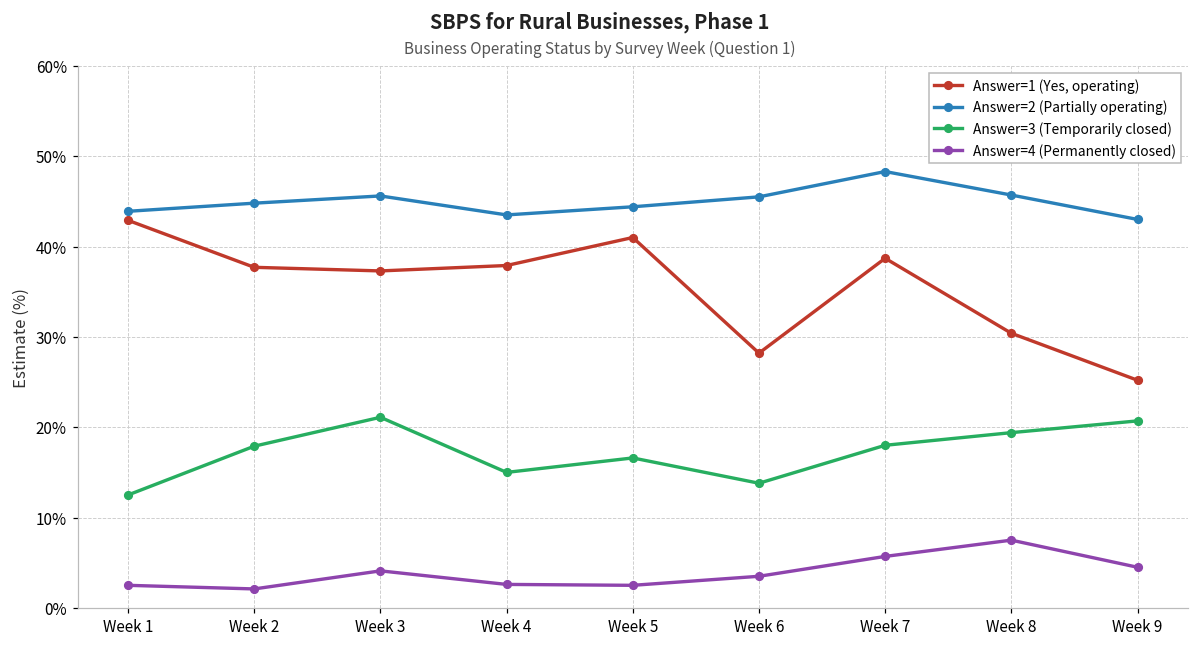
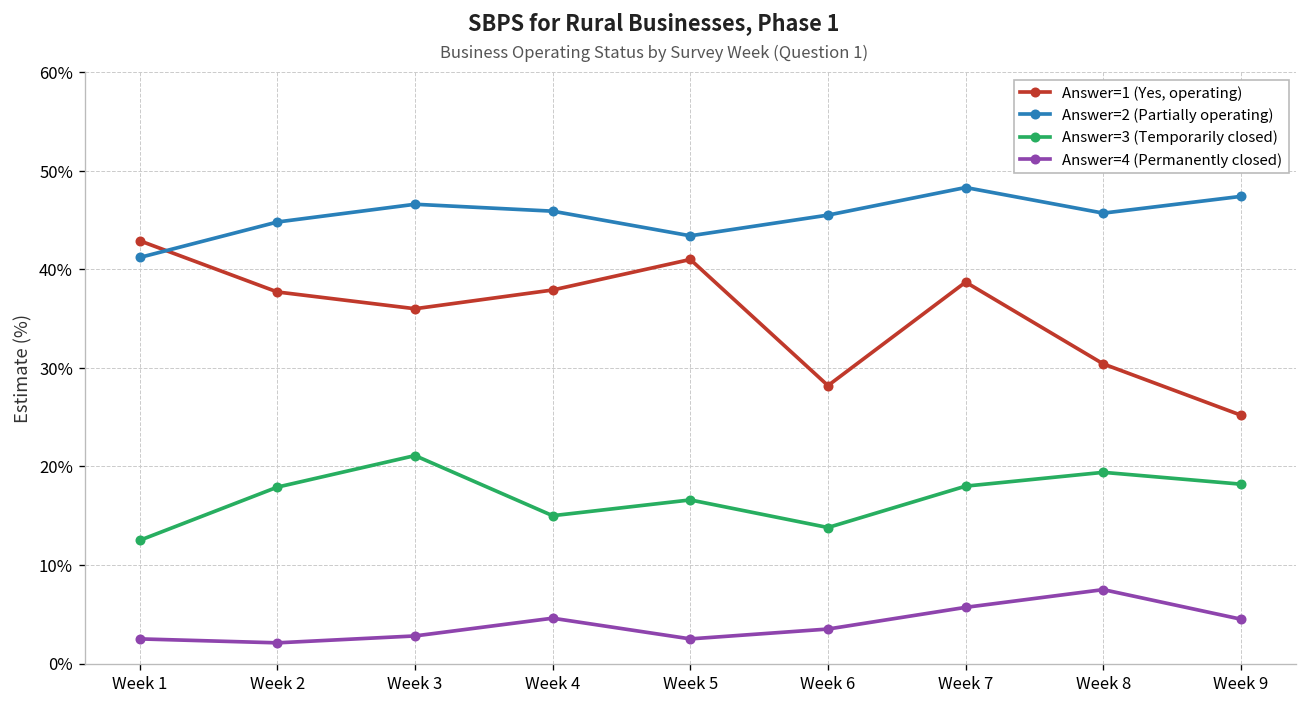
Answer=2 (Partially operating), Week 1: 44% -> 41%
Answer=1 (Yes, operating), Week 3: 37% -> 36%
Answer=2 (Partially operating), Week 3: 46% -> 47%
Answer=4 (Permanently closed), Week 3: 4% -> 3%
Answer=2 (Partially operating), Week 4: 44% -> 46%
Answer=4 (Permanently closed), Week 4: 3% -> 5%
Answer=2 (Partially operating), Week 5: 44% -> 43%
Answer=2 (Partially operating), Week 9: 43% -> 47%
Answer=3 (Temporarily closed), Week 9: 21% -> 18%
